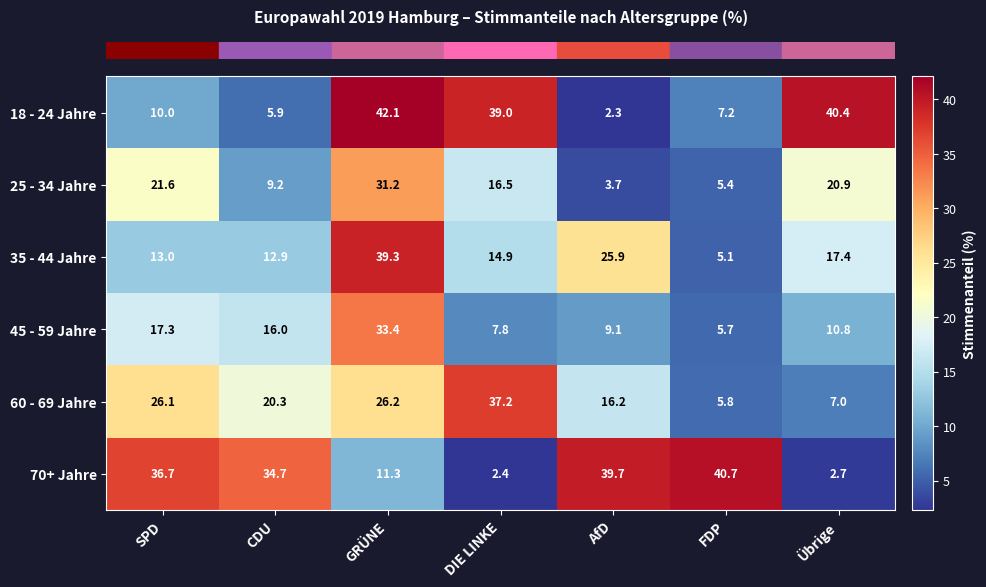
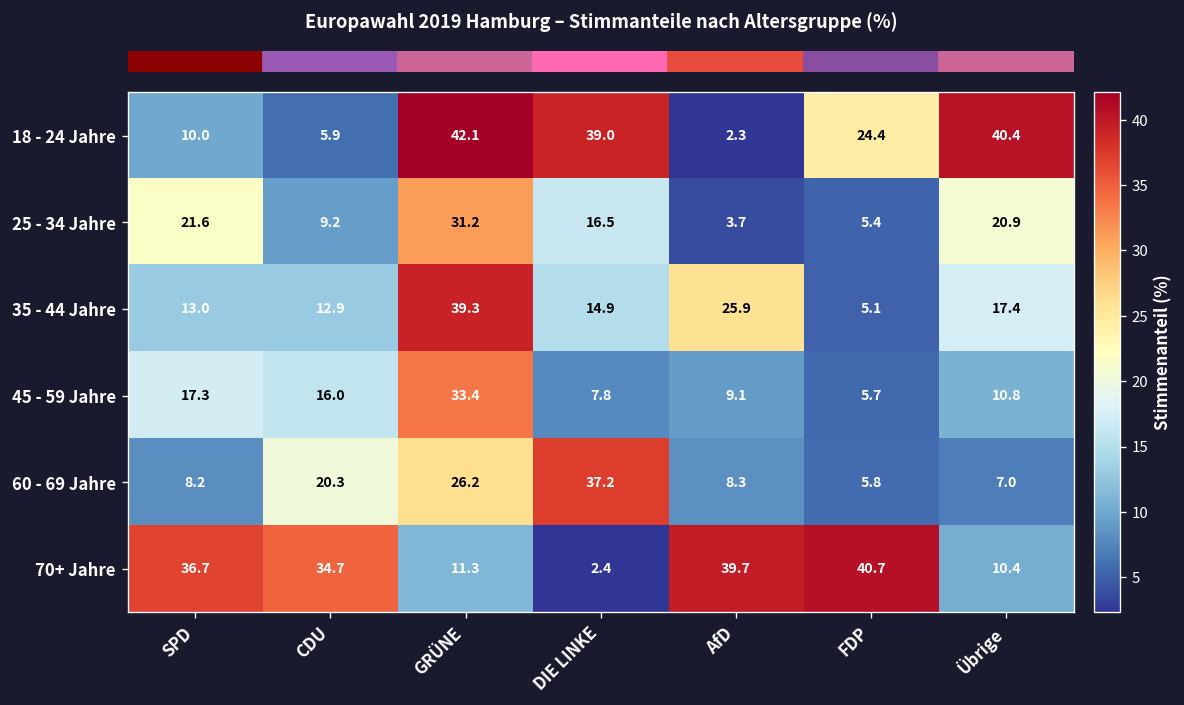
18 - 24 Jahre, FDP: 7.2 -> 24.4
60 - 69 Jahre, SPD: 26.1 -> 8.2
60 - 69 Jahre, AfD: 16.2 -> 8.3
70+ Jahre, Übrige: 2.7 -> 10.4
